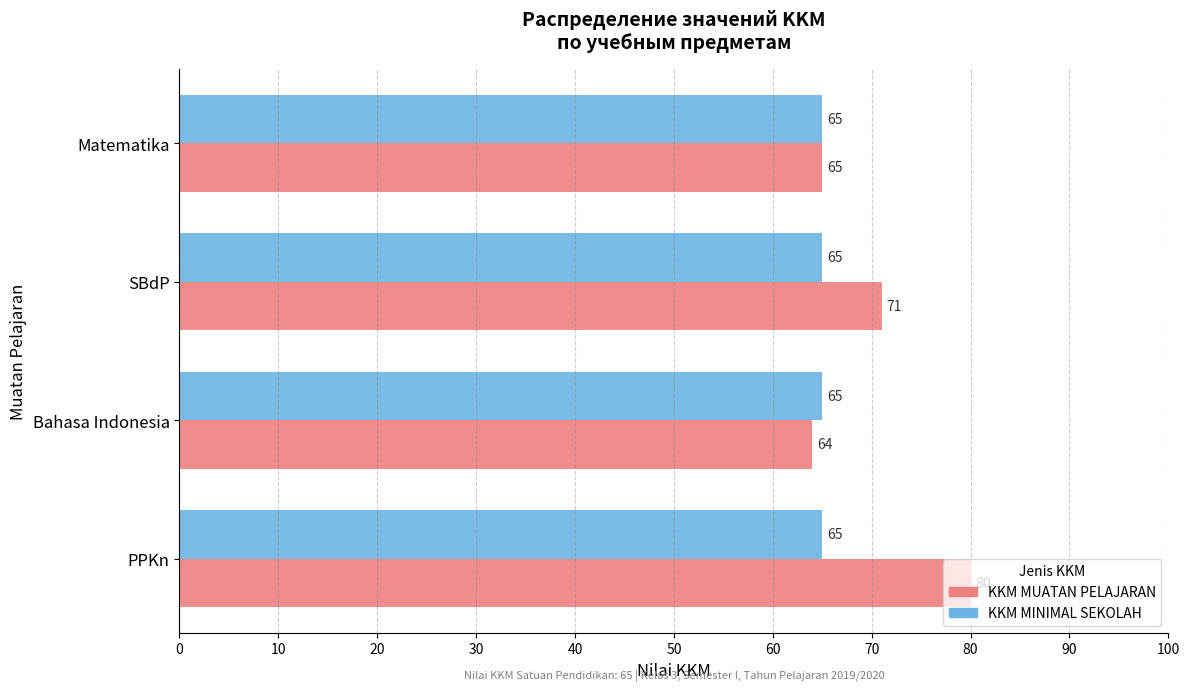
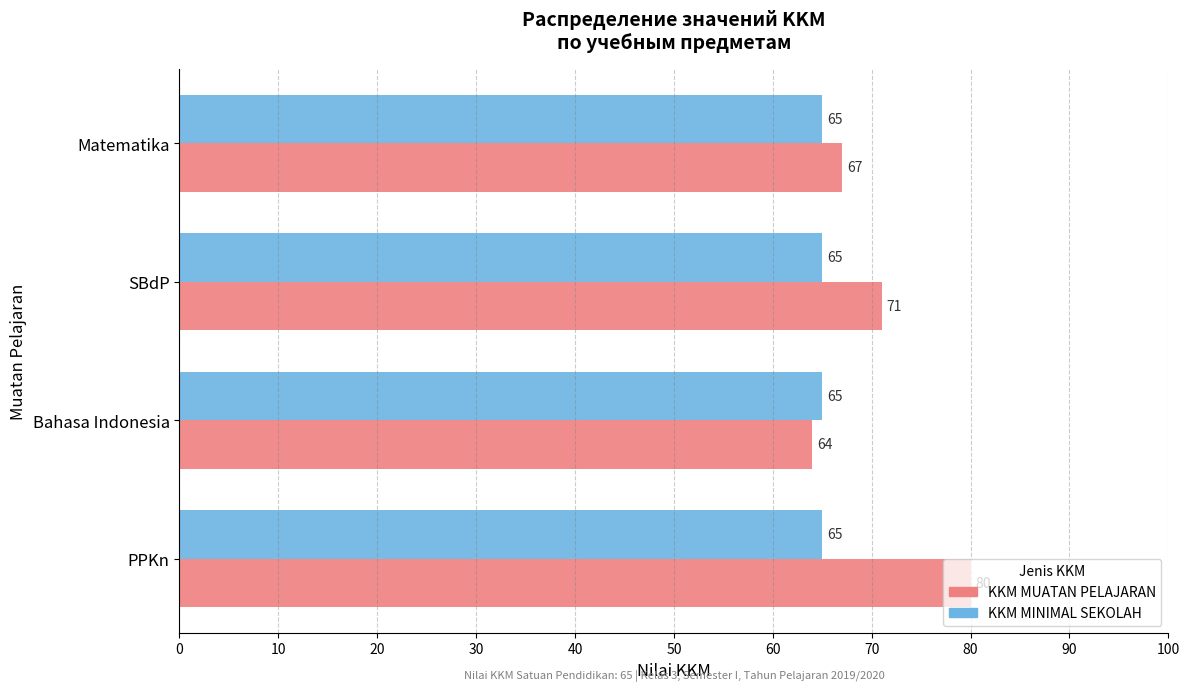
KKM MUATAN PELAJARAN, Matematika: 65 -> 67
